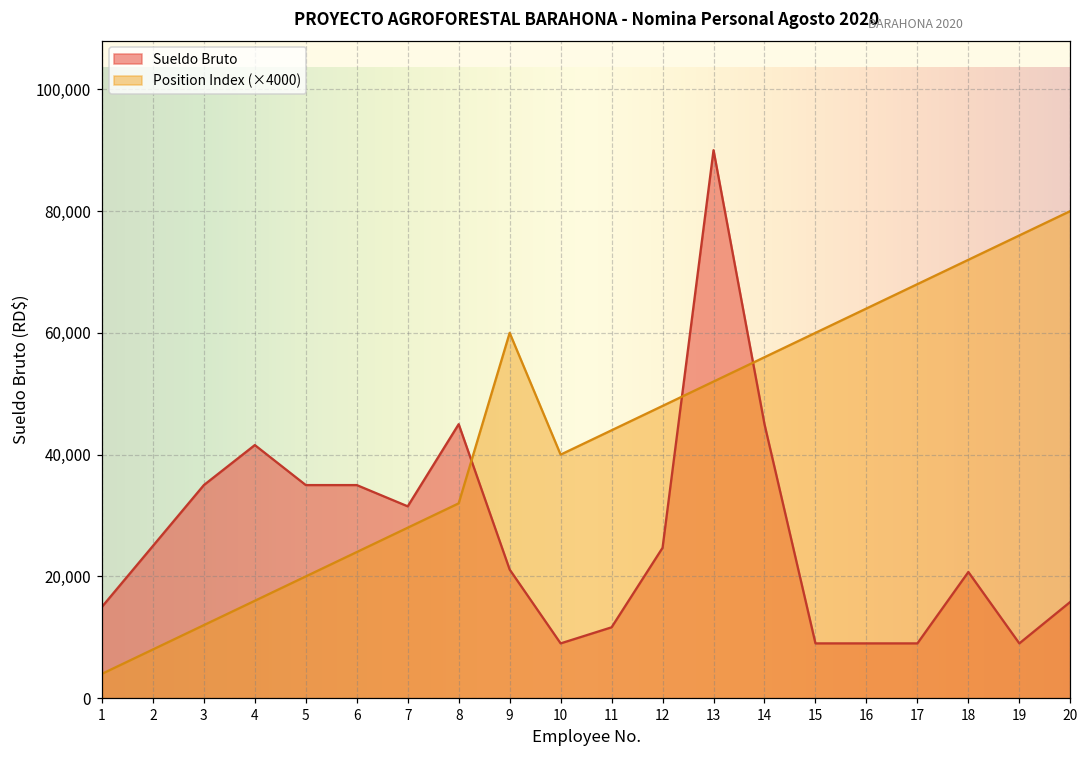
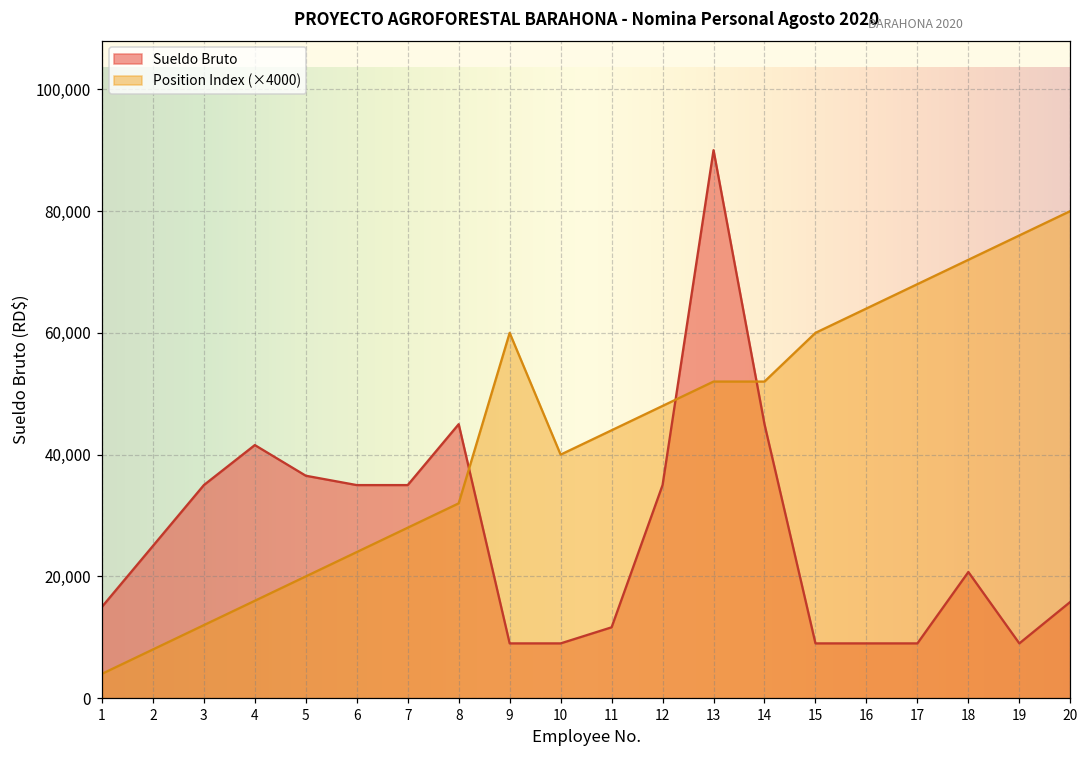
Sueldo Bruto, 5: 35,000 -> 37,000
Sueldo Bruto, 7: 32,000 -> 35,000
Sueldo Bruto, 9: 21,000 -> 9,000
Sueldo Bruto, 12: 25,000 -> 35,000
Position Index (×4000), 14: 56,000 -> 52,000
